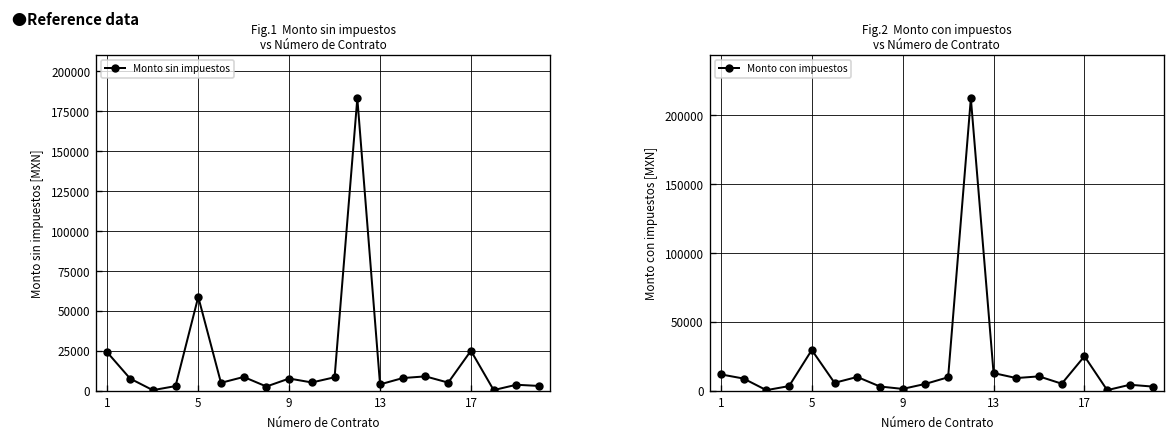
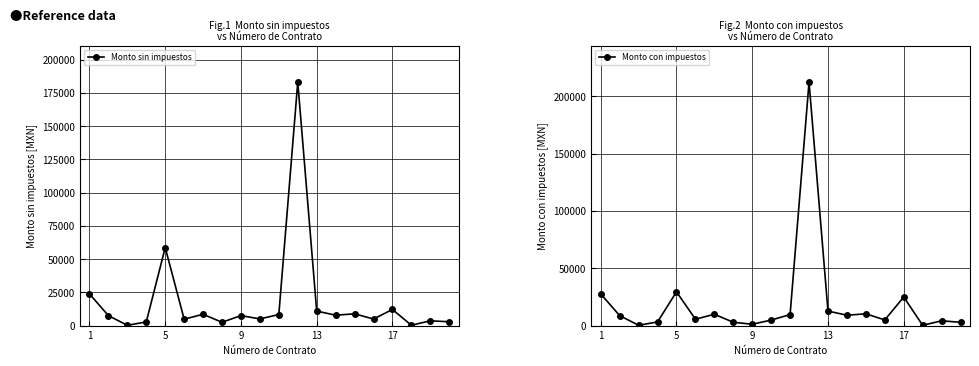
Fig.1 Monto sin impuestos vs Número de Contrato, 13: 4000 -> 11000
Fig.1 Monto sin impuestos vs Número de Contrato, 17: 25000 -> 12000
Fig.2 Monto con impuestos vs Número de Contrato, 1: 12000 -> 28000
